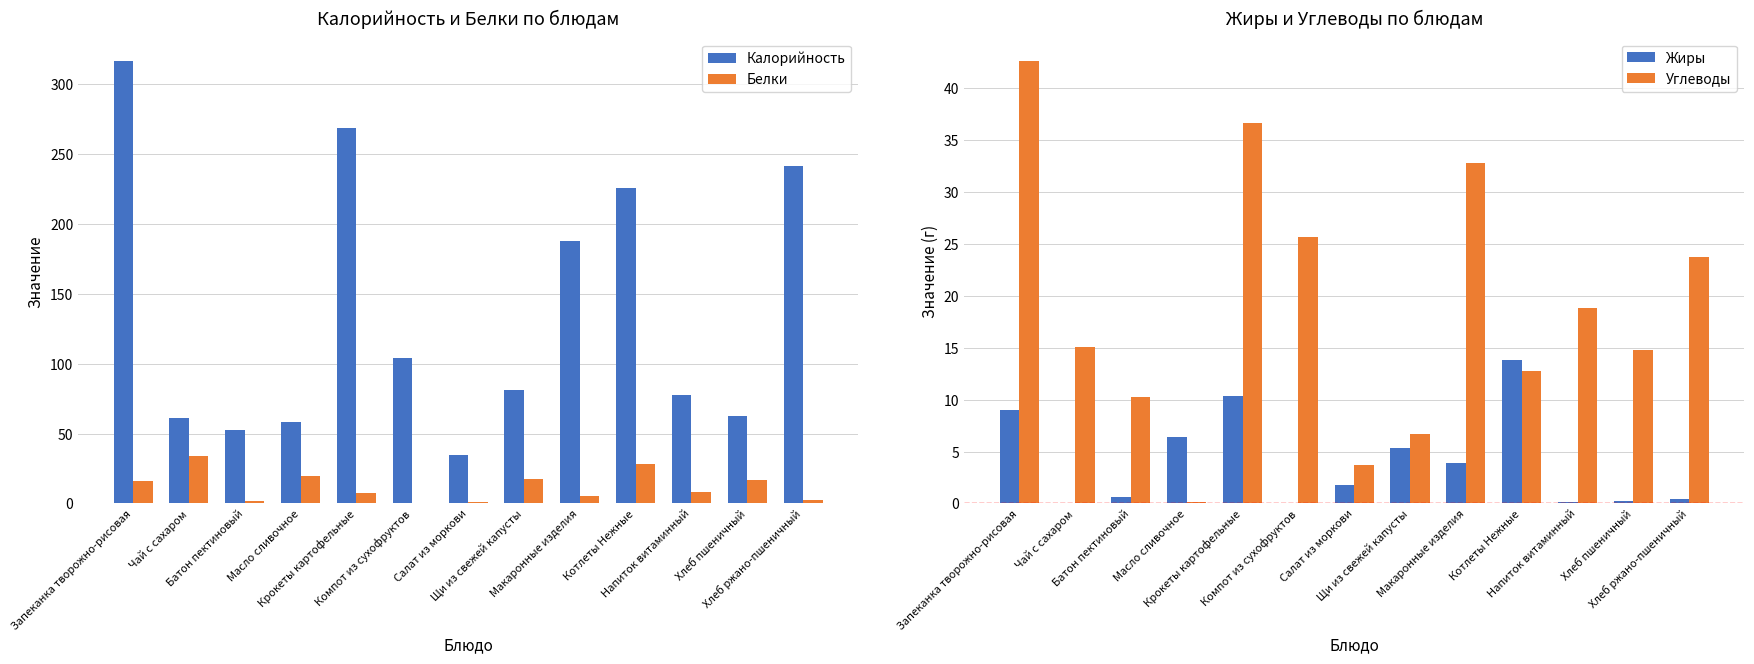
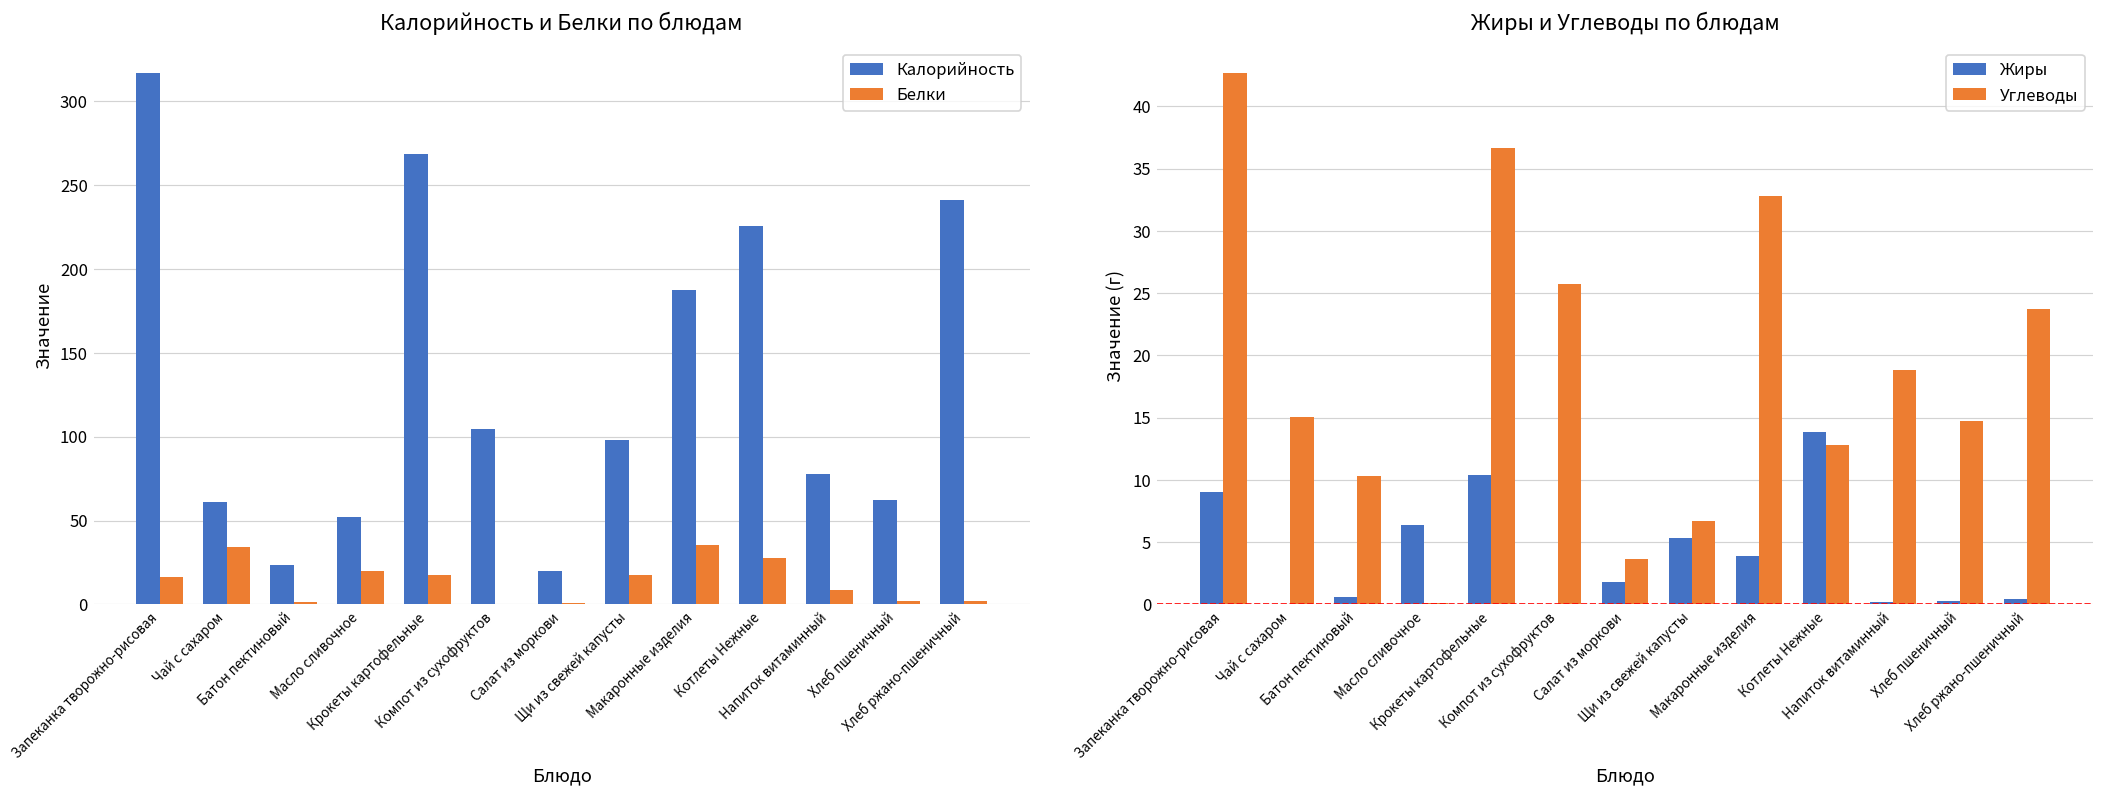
Калорийность и Белки по блюдам, Калорийность, Батон пектиновый: 52 -> 23
Калорийность и Белки по блюдам, Калорийность, Масло сливочное: 58 -> 52
Калорийность и Белки по блюдам, Белки, Крокеты картофельные: 7 -> 18
Калорийность и Белки по блюдам, Калорийность, Салат из моркови: 34 -> 20
Калорийность и Белки по блюдам, Калорийность, Щи из свежей капусты: 81 -> 98
Калорийность и Белки по блюдам, Белки, Макаронные изделия: 5 -> 35
Калорийность и Белки по блюдам, Белки, Хлеб пшеничный: 16 -> 2
